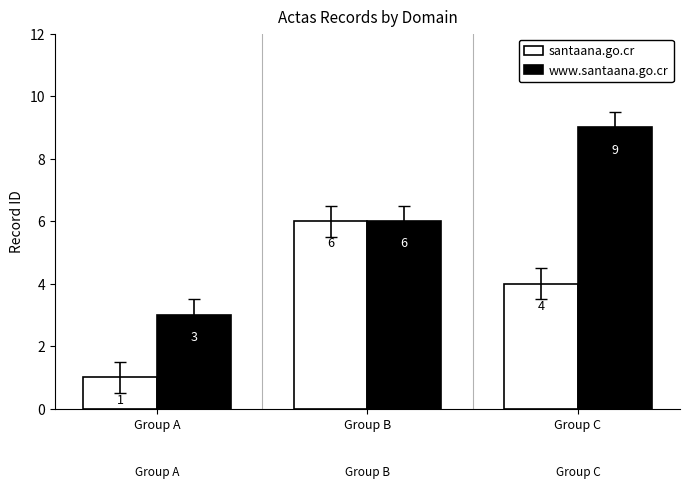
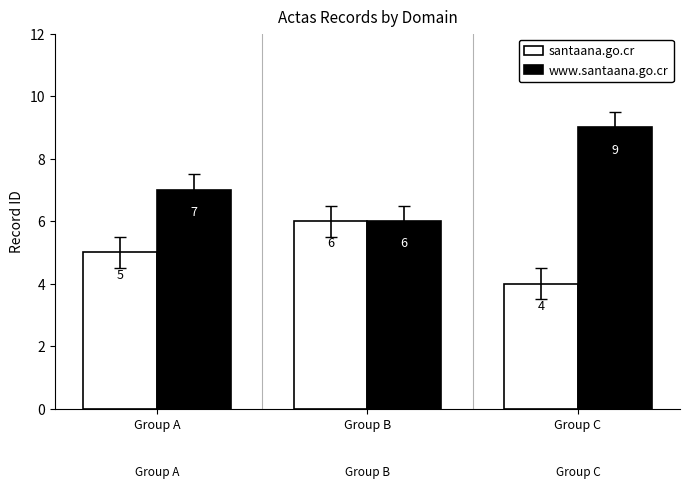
santaana.go.cr, Group A: 1 -> 5
www.santaana.go.cr, Group A: 3 -> 7
